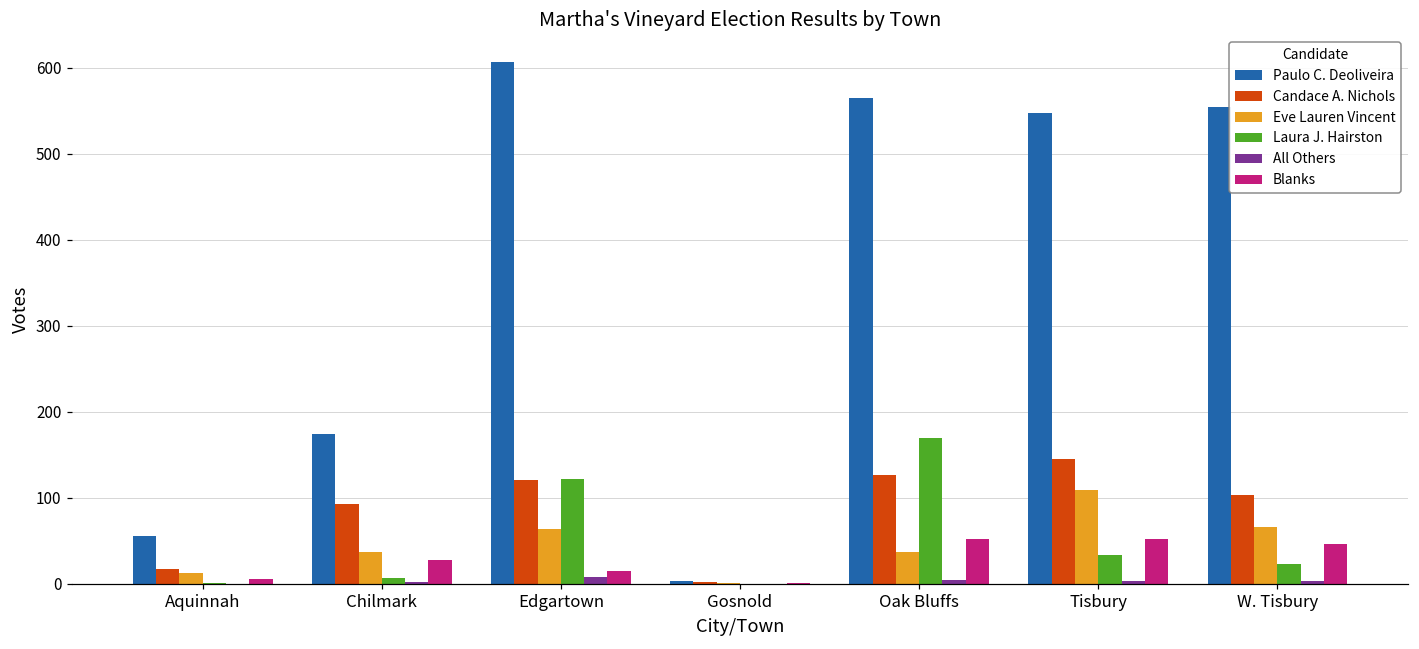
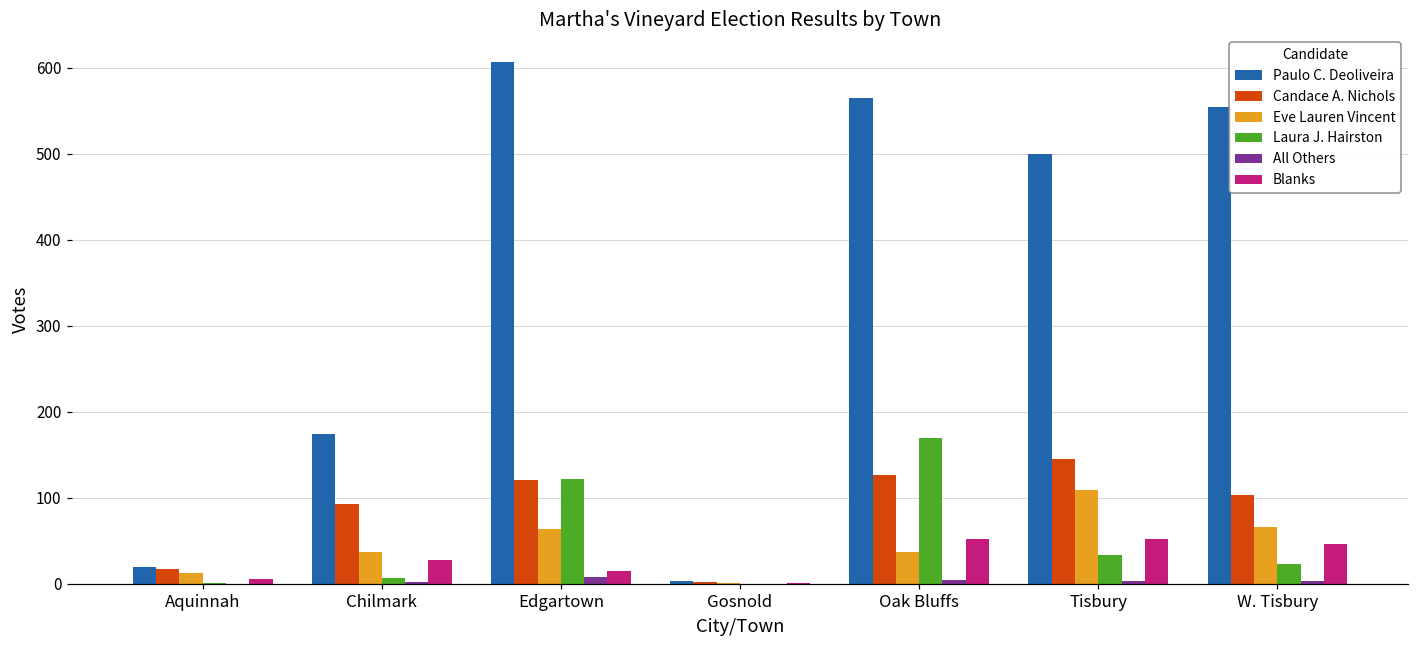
Paulo C. Deoliveira, Aquinnah: 60 -> 20
Paulo C. Deoliveira, Tisbury: 550 -> 500
